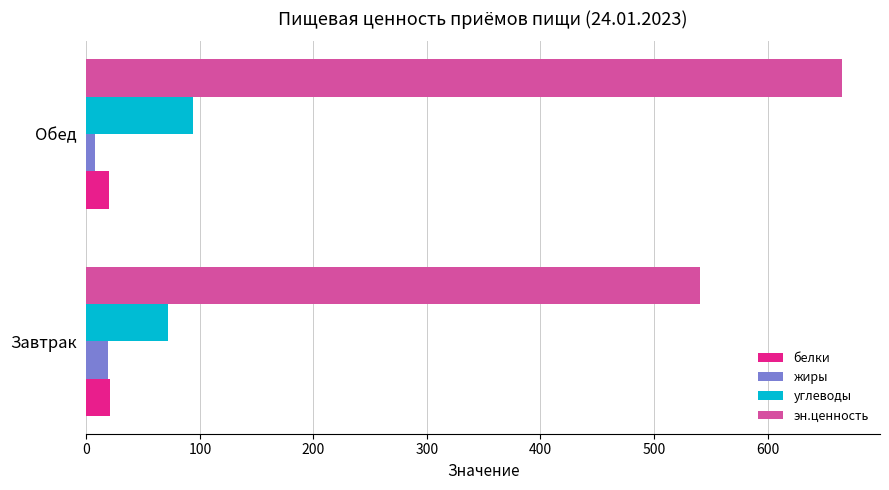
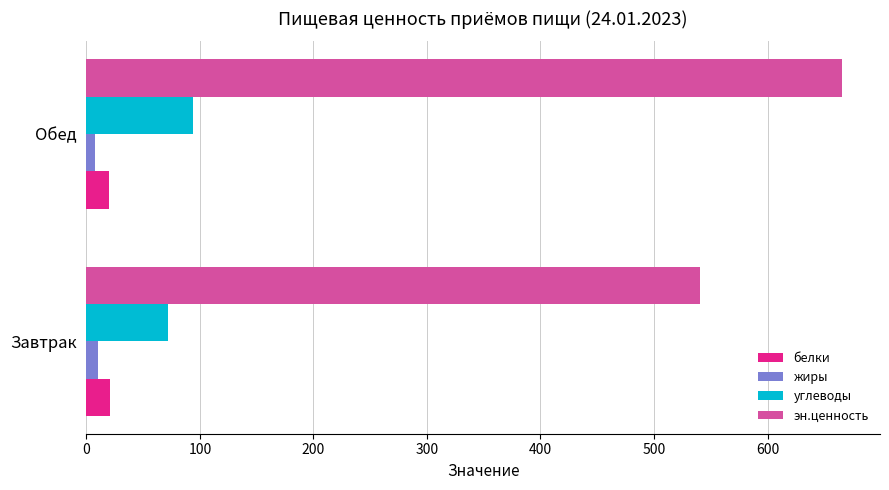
жиры, Завтрак: 19 -> 10
